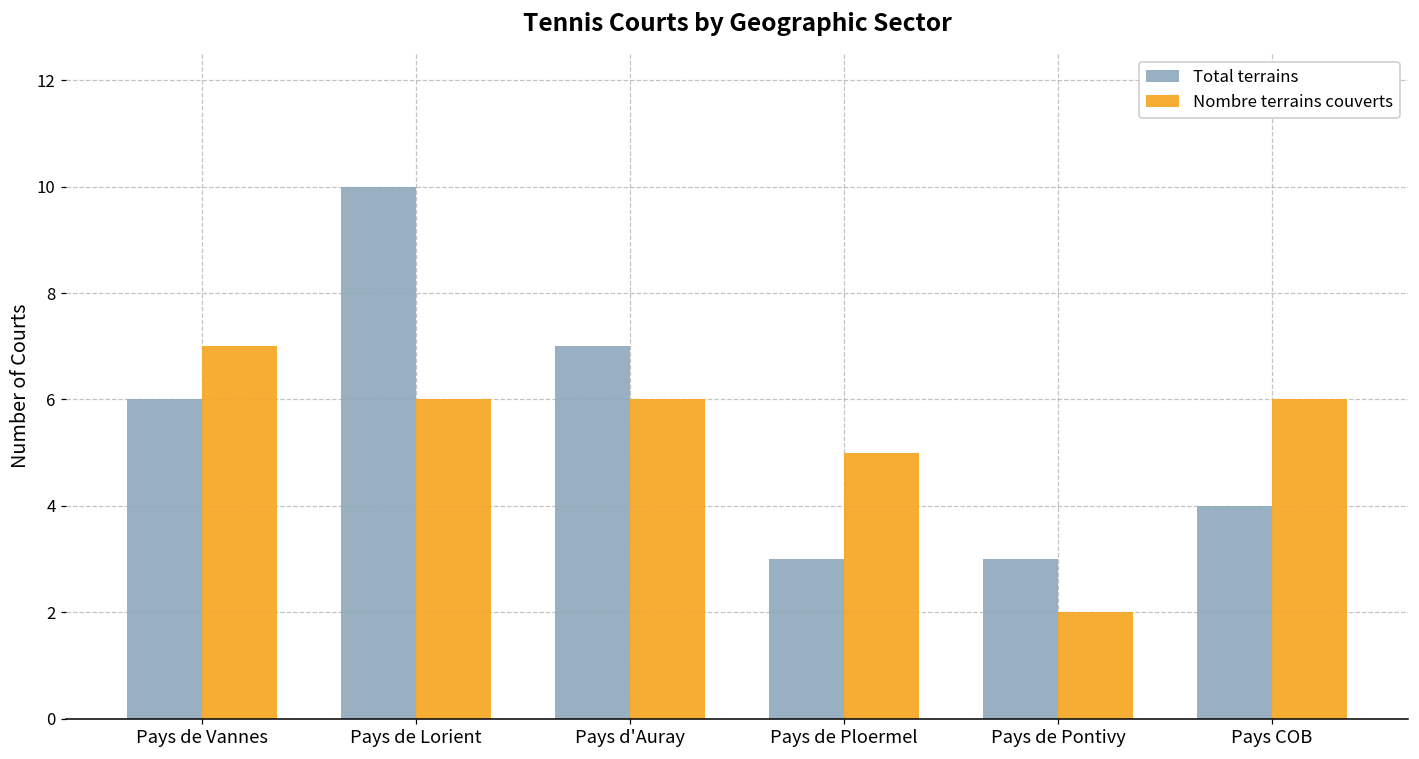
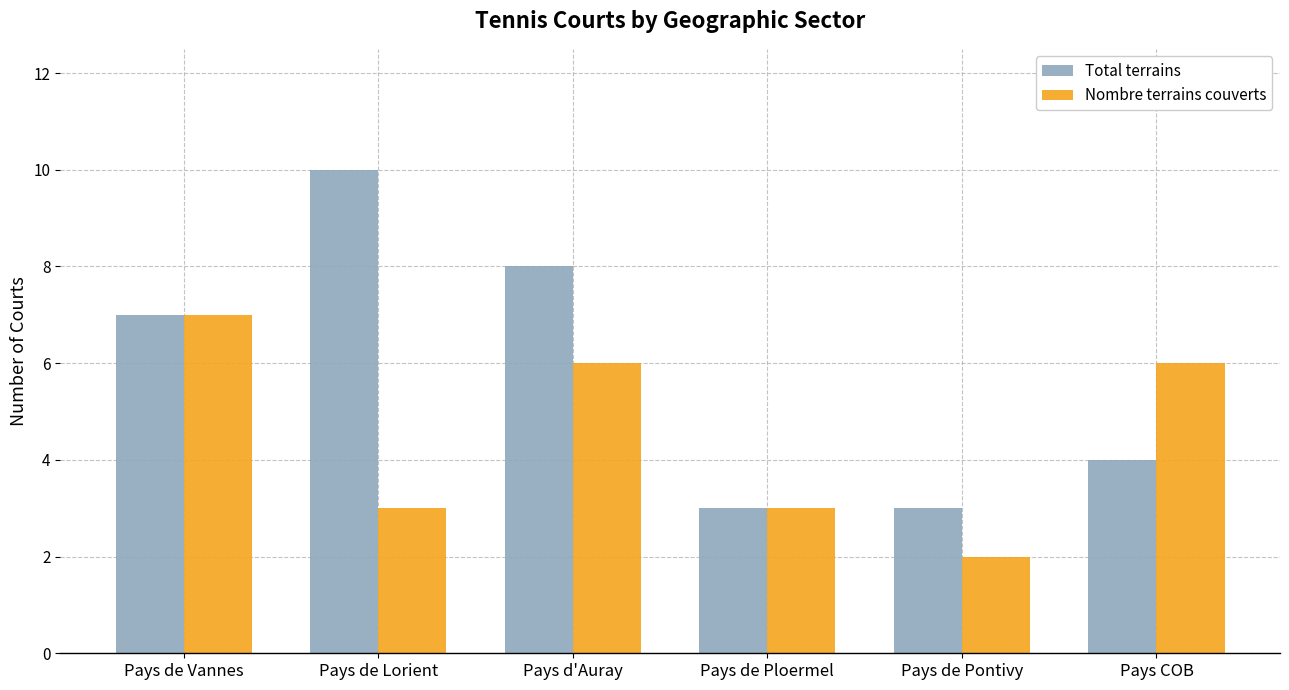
Total terrains, Pays de Vannes: 6 -> 7
Nombre terrains couverts, Pays de Lorient: 6 -> 3
Total terrains, Pays d'Auray: 7 -> 8
Nombre terrains couverts, Pays de Ploermel: 5 -> 3
